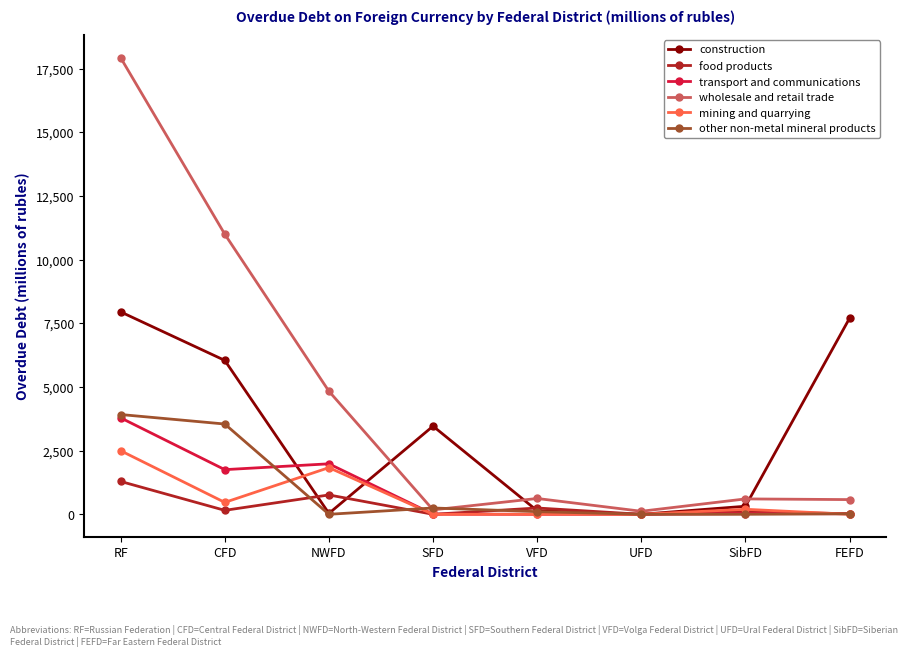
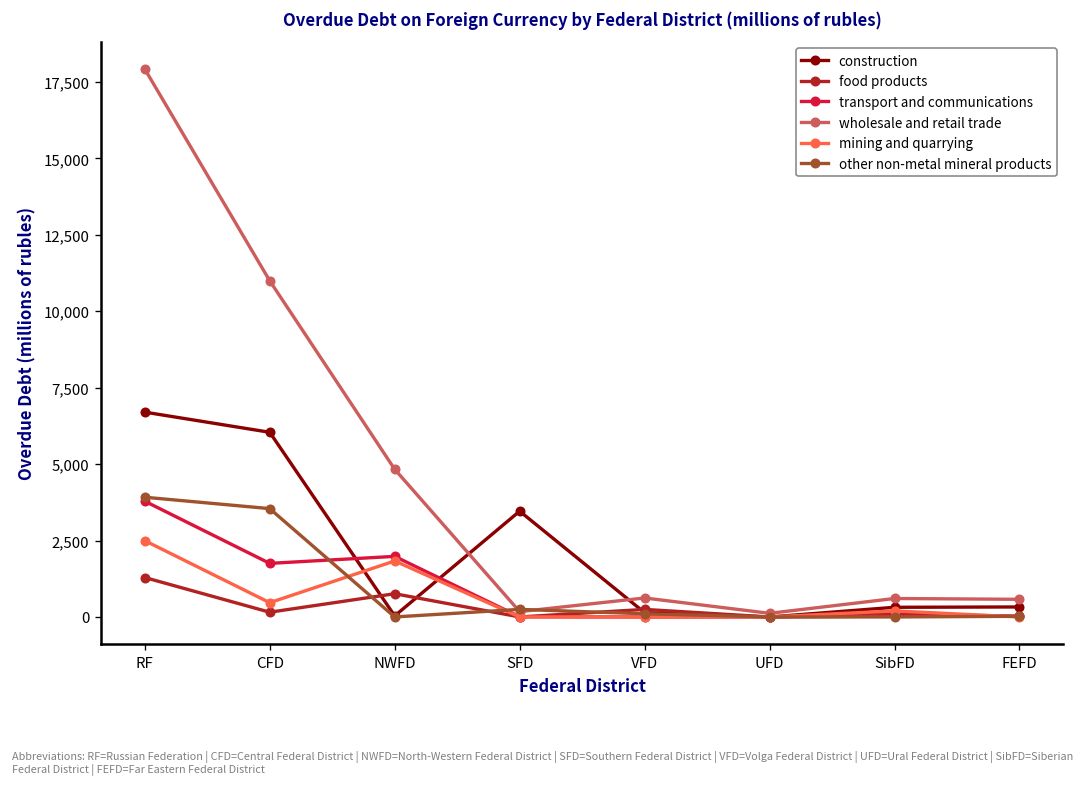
construction, RF: 7,900 -> 6,700
construction, FEFD: 7,700 -> 300
